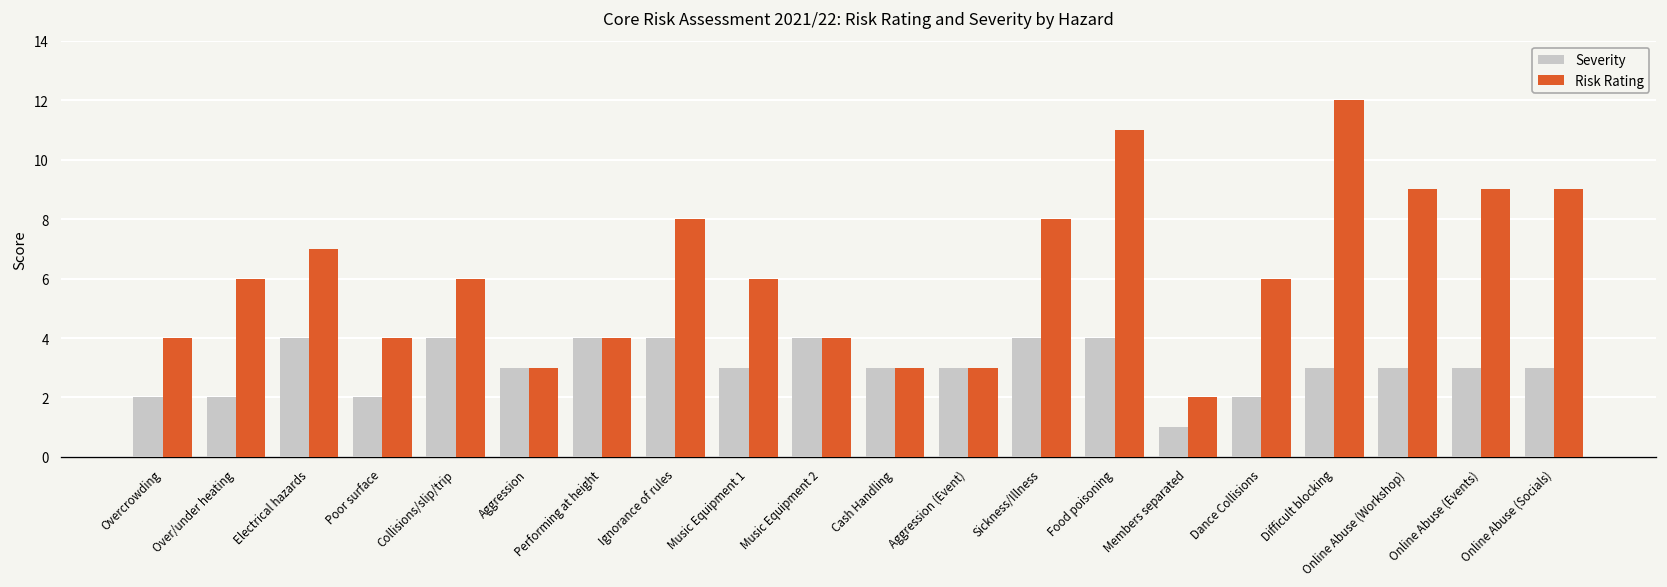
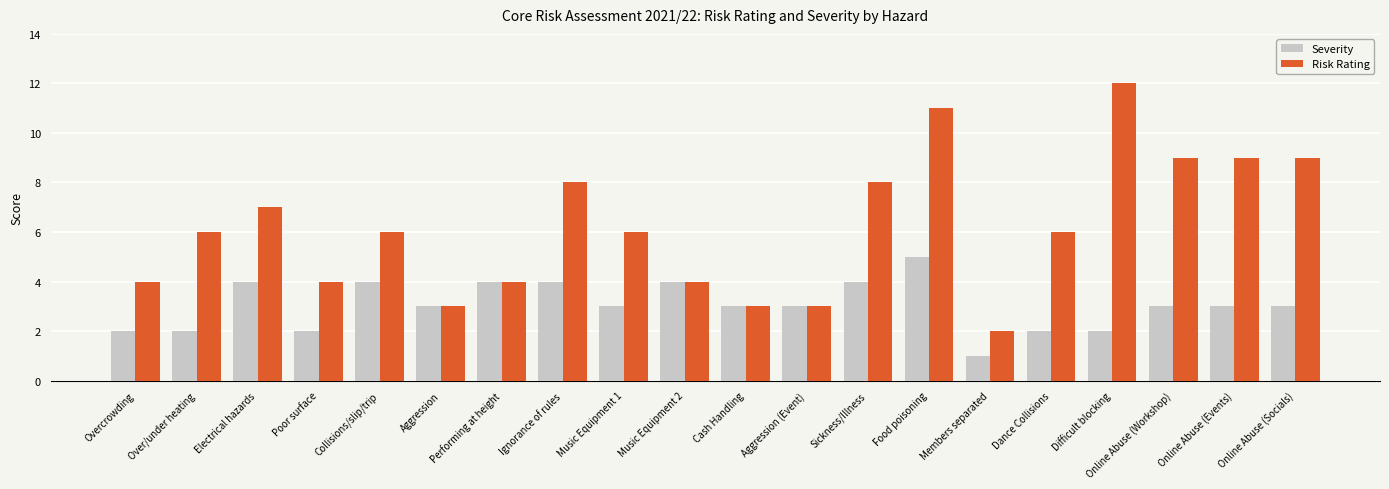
Severity, Food poisoning: 4 -> 5
Severity, Difficult blocking: 3 -> 2
